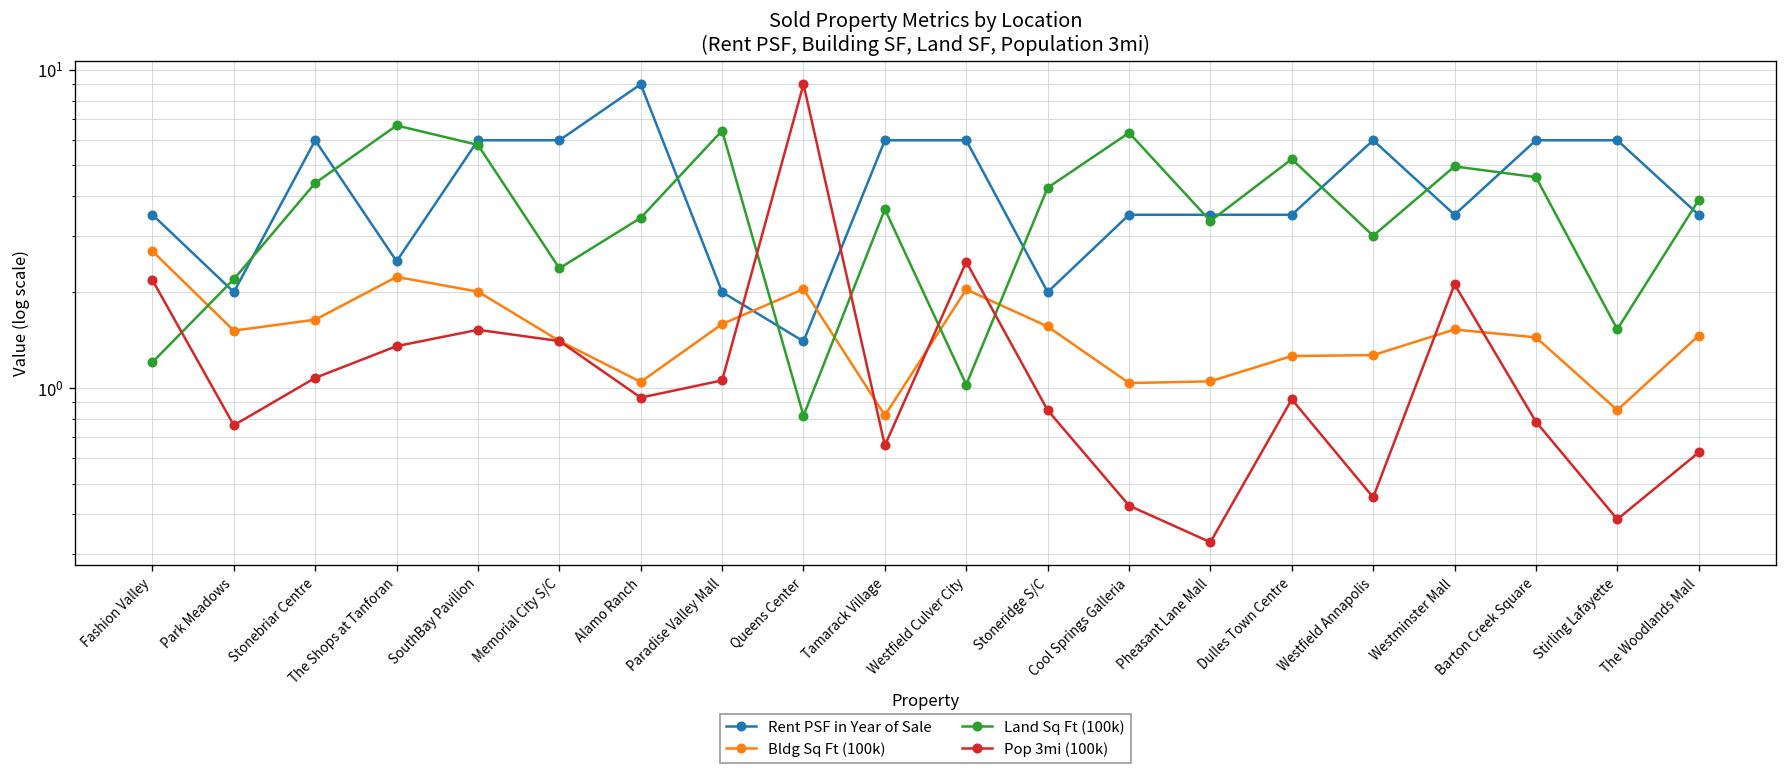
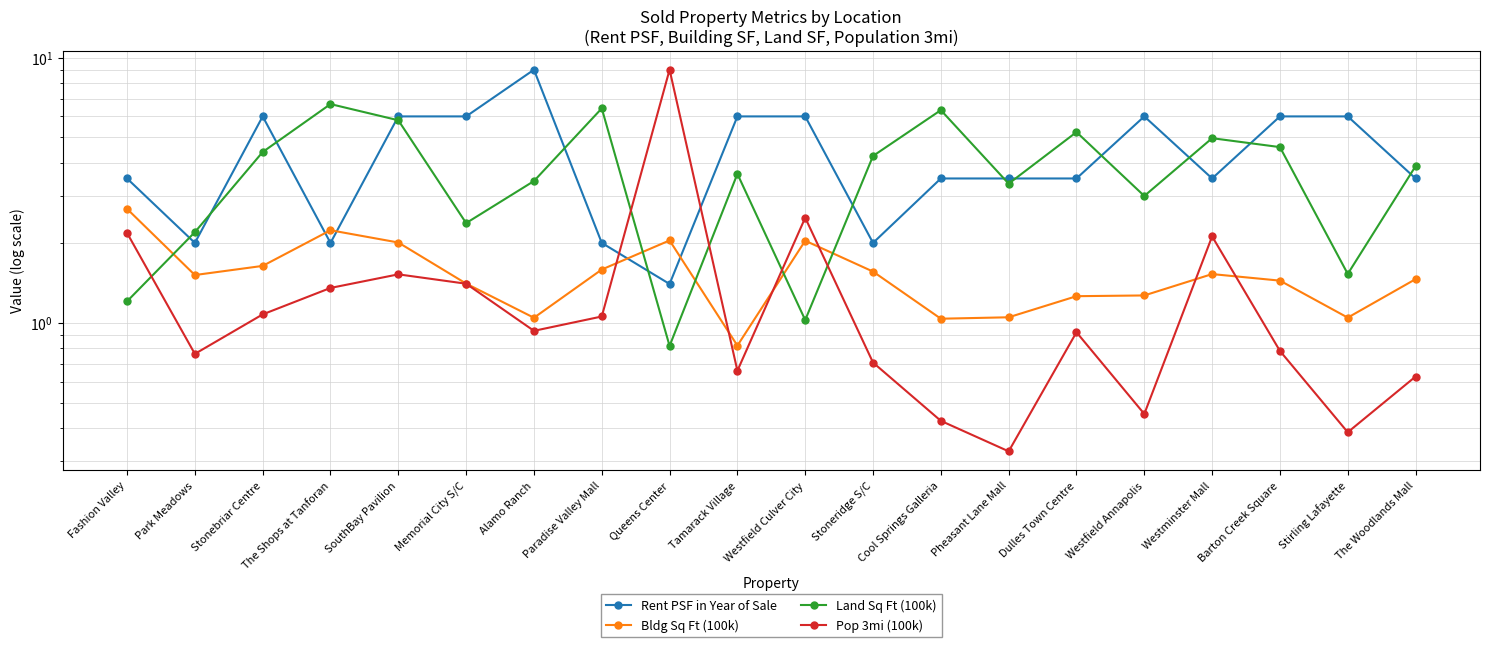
Rent PSF in Year of Sale, The Shops at Tanforan: 2.5 -> 2.0
Pop 3mi (100k), Stoneridge S/C: 0.85 -> 0.71
Bldg Sq Ft (100k), Stirling Lafayette: 0.85 -> 1.05
